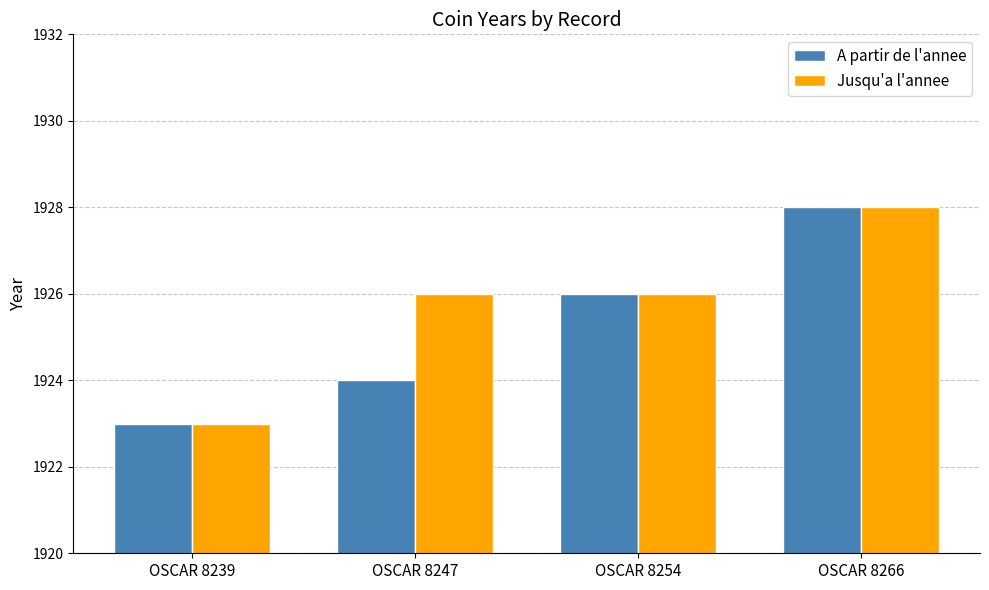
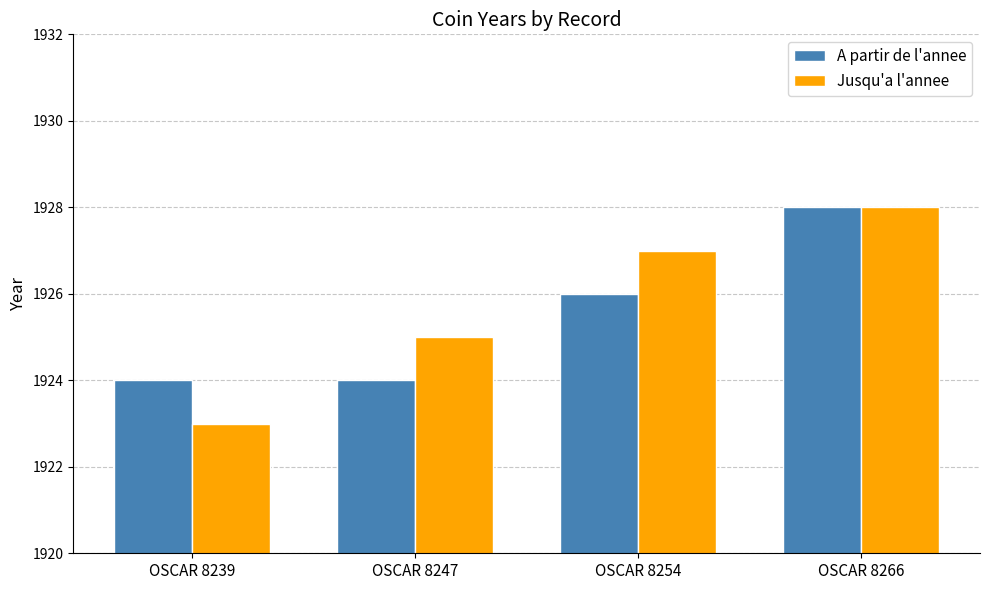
A partir de l'annee, OSCAR 8239: 1923 -> 1924
Jusqu'a l'annee, OSCAR 8247: 1926 -> 1925
Jusqu'a l'annee, OSCAR 8254: 1926 -> 1927
